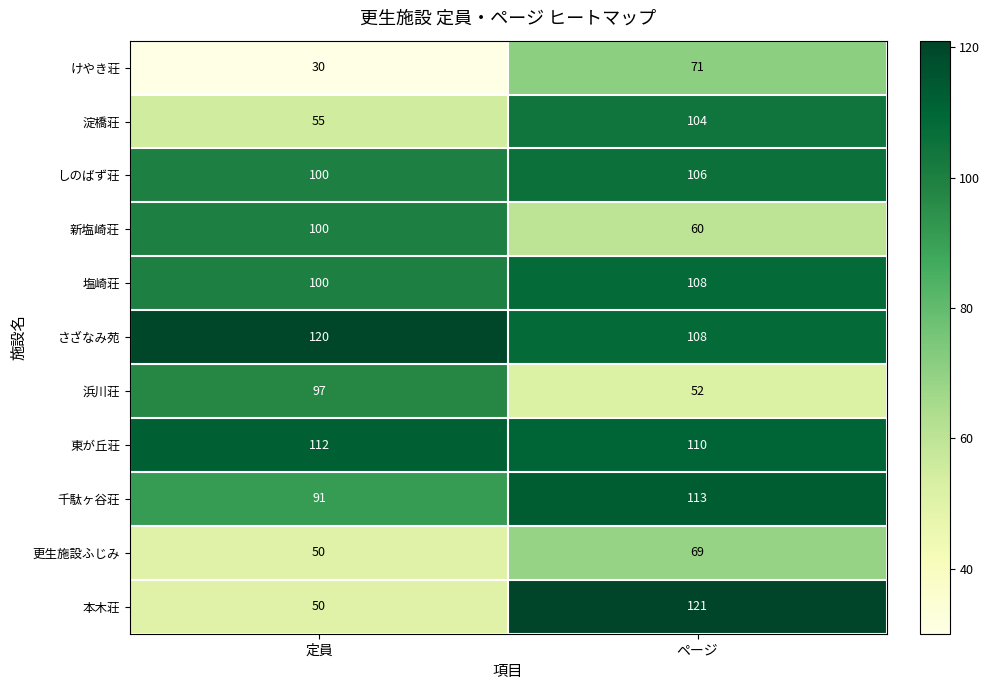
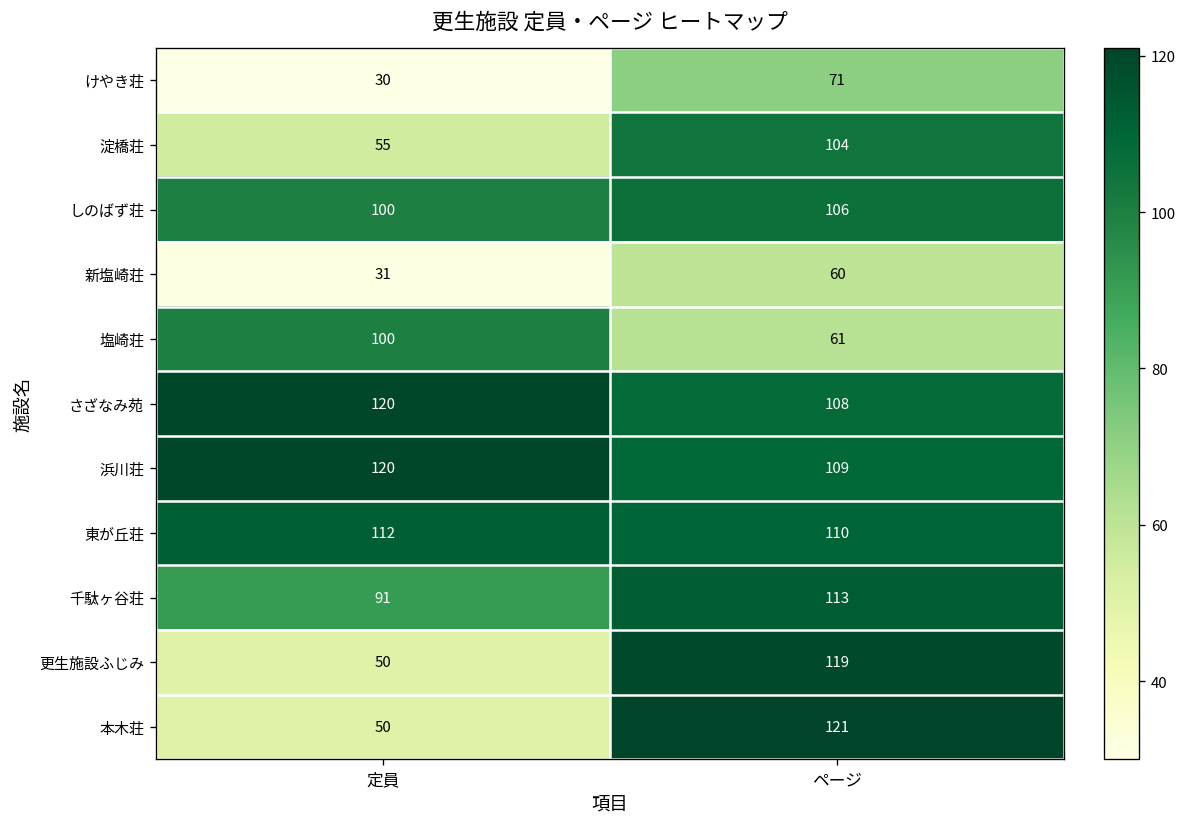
新塩崎荘, 定員: 100 -> 31
塩崎荘, ページ: 108 -> 61
浜川荘, 定員: 97 -> 120
浜川荘, ページ: 52 -> 109
更生施設ふじみ, ページ: 69 -> 119
